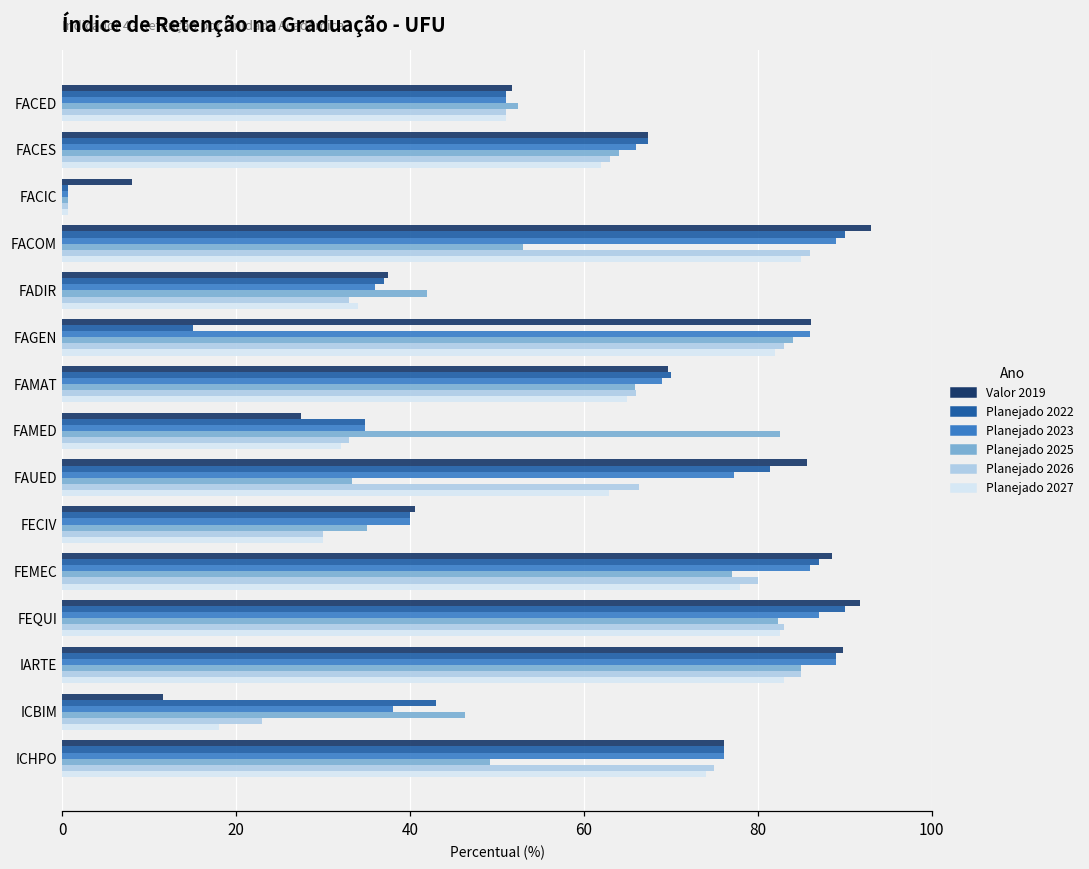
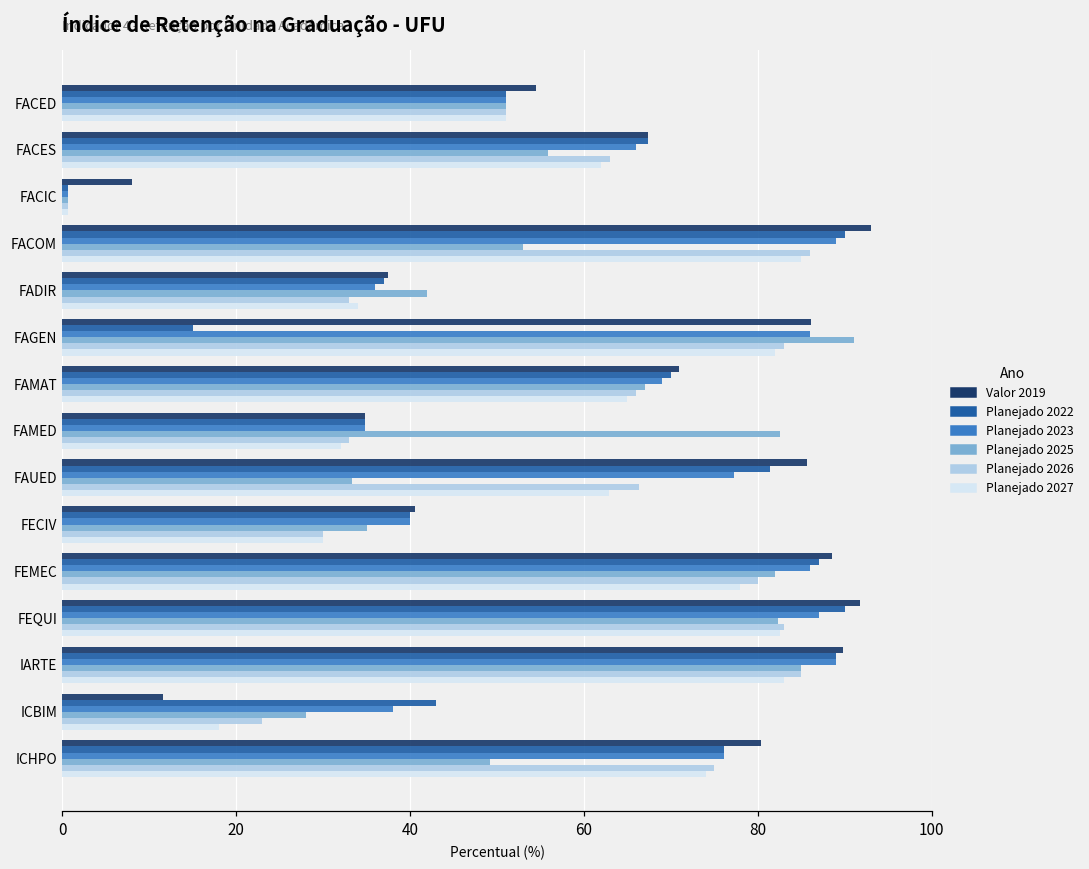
Valor 2019, FACED: 52 -> 54
Planejado 2025, FACED: 52 -> 51
Planejado 2025, FACES: 64 -> 56
Planejado 2025, FAGEN: 84 -> 91
Valor 2019, FAMAT: 70 -> 71
Planejado 2025, FAMAT: 66 -> 67
Valor 2019, FAMED: 27 -> 35
Planejado 2025, FEMEC: 77 -> 82
Planejado 2025, ICBIM: 46 -> 28
Valor 2019, ICHPO: 76 -> 80
